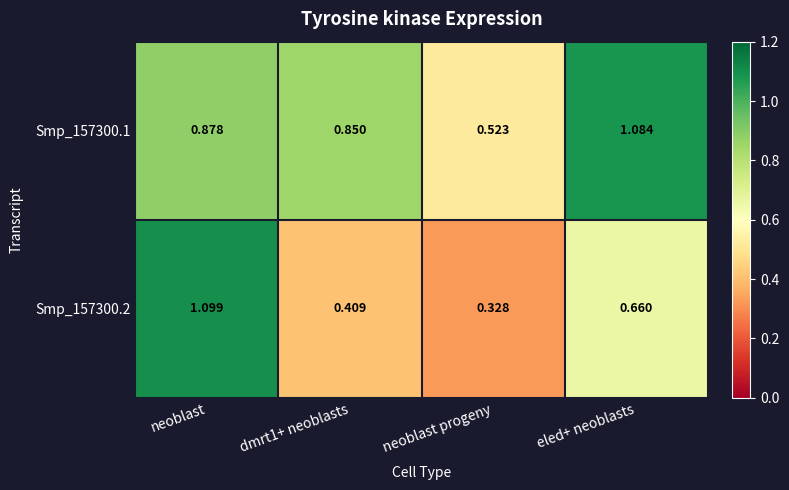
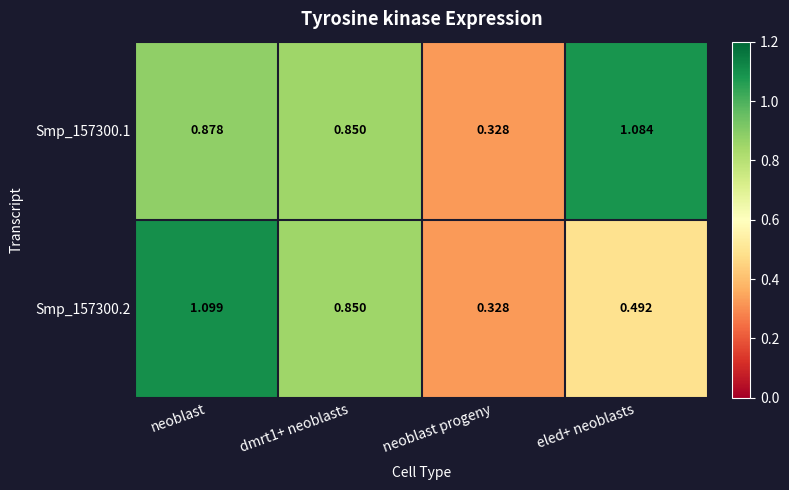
Smp_157300.1, neoblast progeny: 0.523 -> 0.328
Smp_157300.2, dmrt1+ neoblasts: 0.409 -> 0.850
Smp_157300.2, eled+ neoblasts: 0.660 -> 0.492
